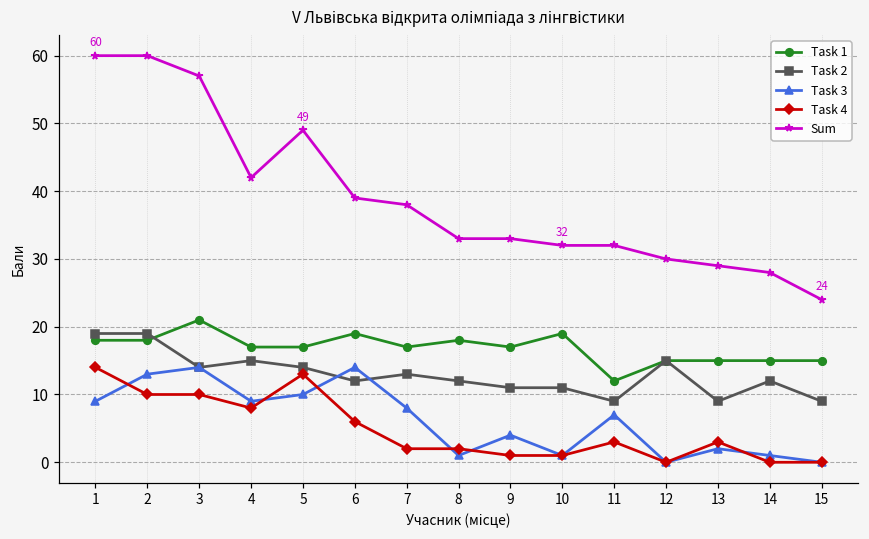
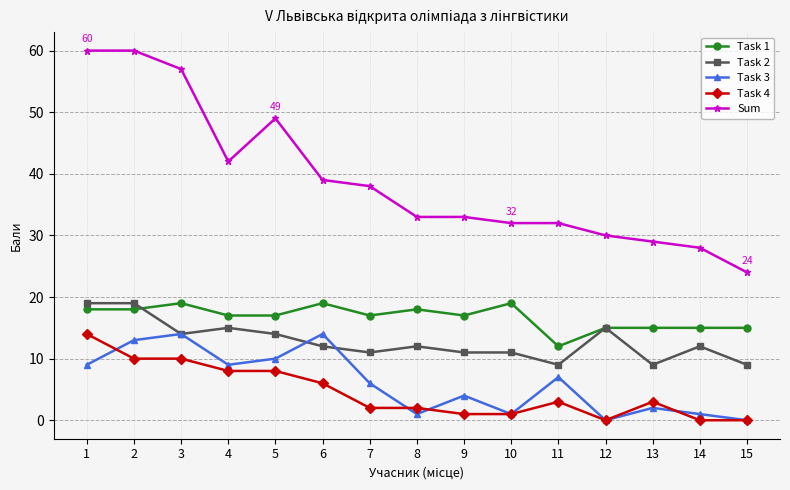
Task 1, 3: 21 -> 19
Task 4, 5: 13 -> 8
Task 2, 7: 13 -> 11
Task 3, 7: 8 -> 6
